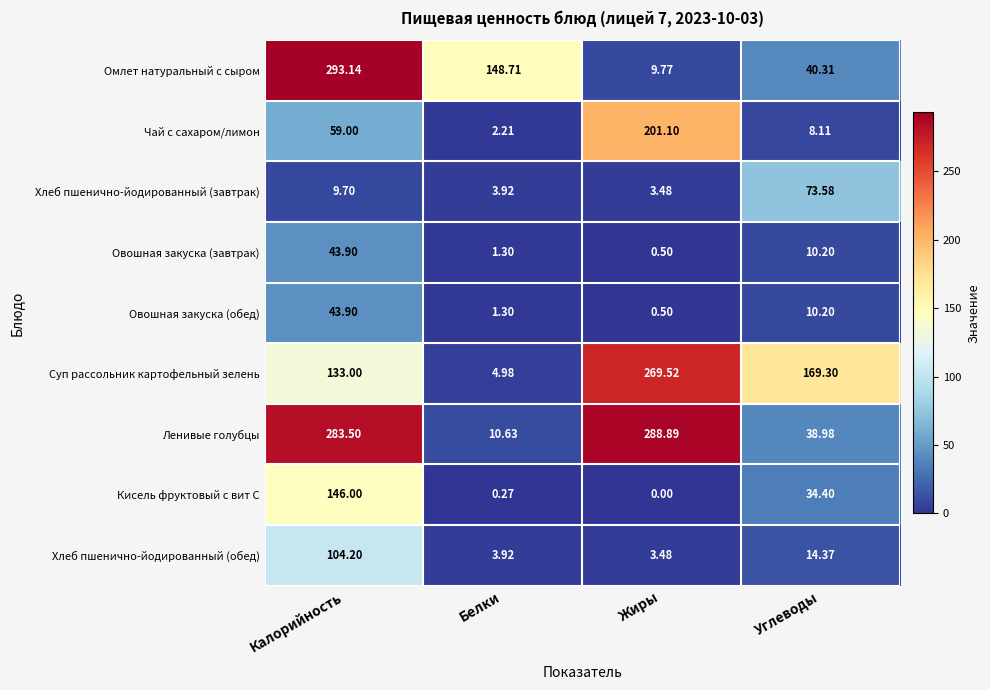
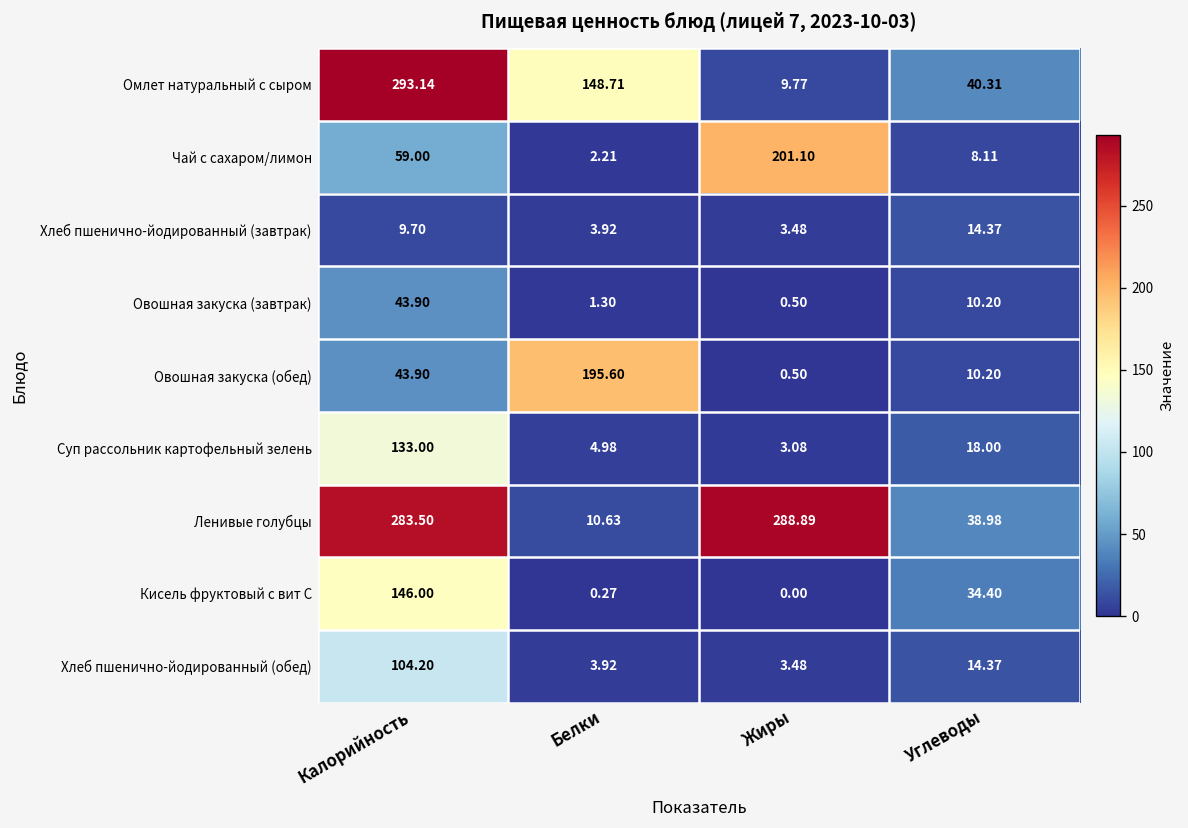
Хлеб пшенично-йодированный (завтрак), Углеводы: 73.58 -> 14.37
Овошная закуска (обед), Белки: 1.30 -> 195.60
Суп рассольник картофельный зелень, Жиры: 269.52 -> 3.08
Суп рассольник картофельный зелень, Углеводы: 169.30 -> 18.00
